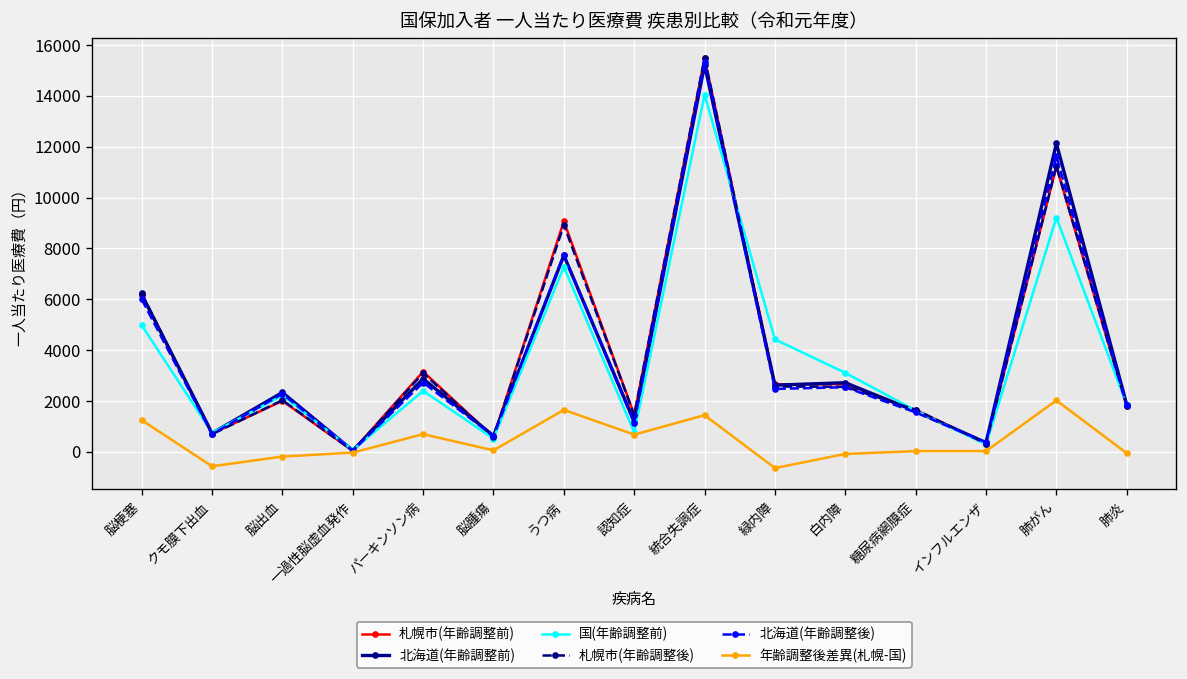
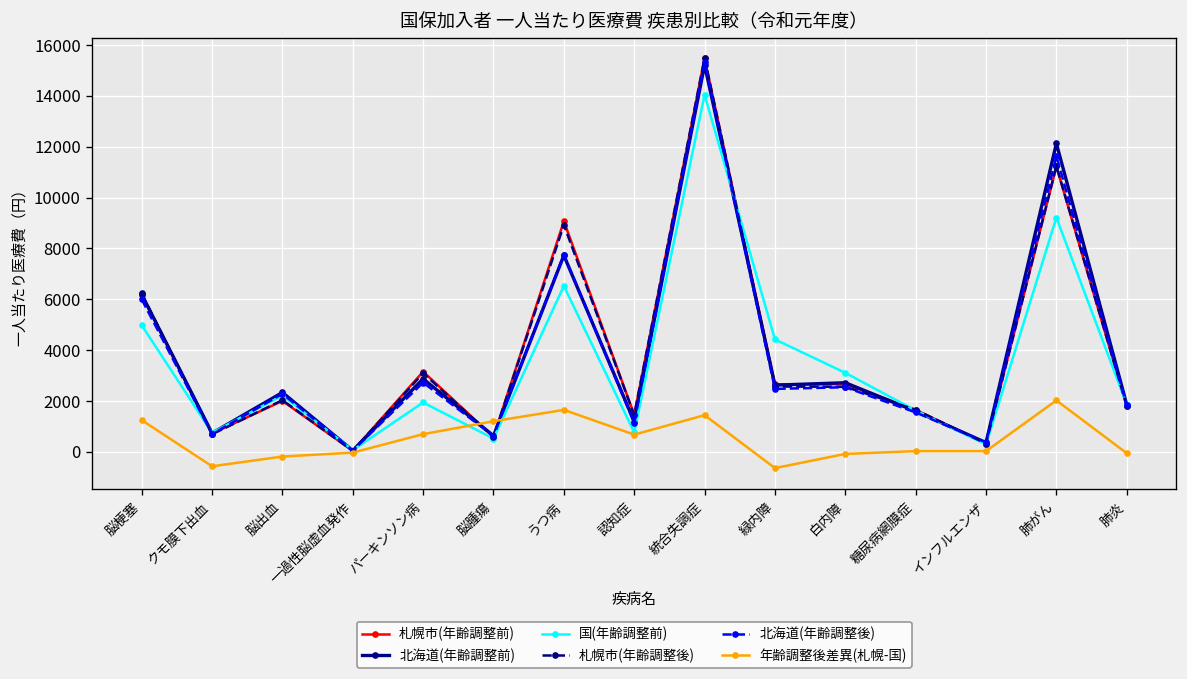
国(年齢調整前), パーキンソン病: 2400 -> 1900
年齢調整後差異(札幌-国), 脳腫瘍: 100 -> 1200
国(年齢調整前), うつ病: 7300 -> 6500
